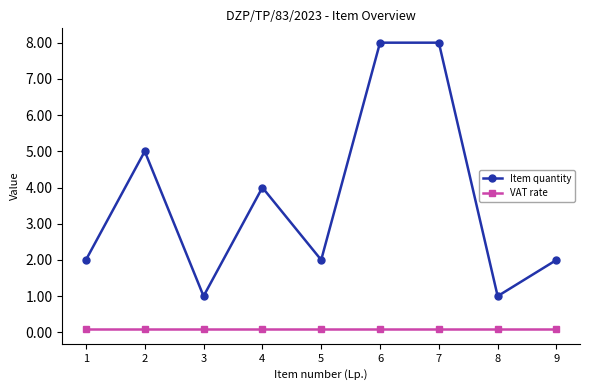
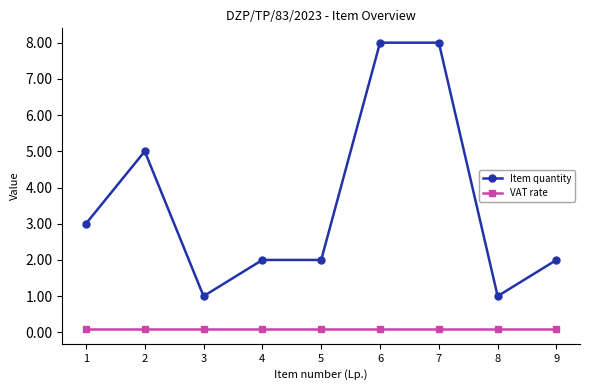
Item quantity, 1: 2 -> 3
Item quantity, 4: 4 -> 2
